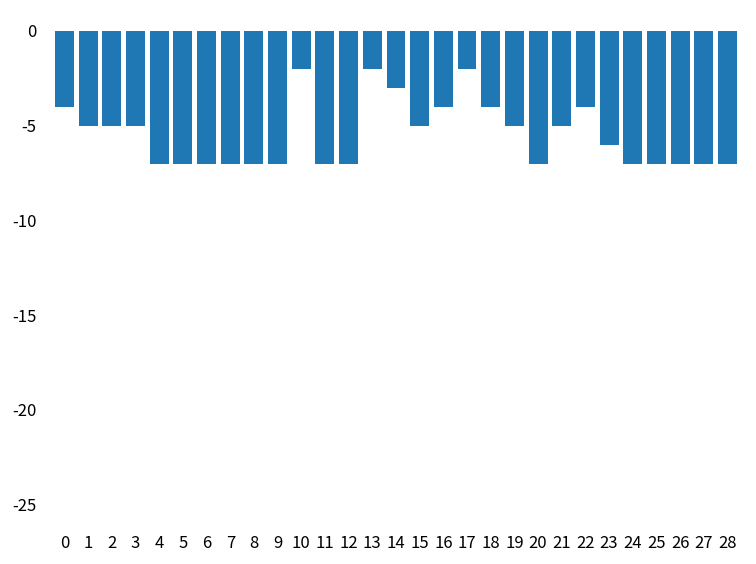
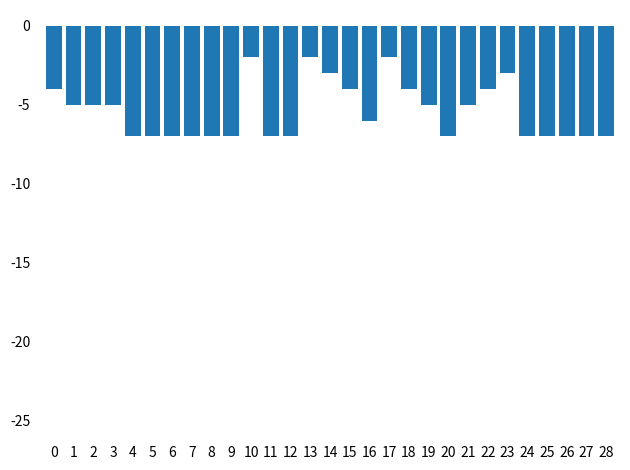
15: -5.0 -> -4.0
16: -4.0 -> -6.0
23: -6.0 -> -3.0
